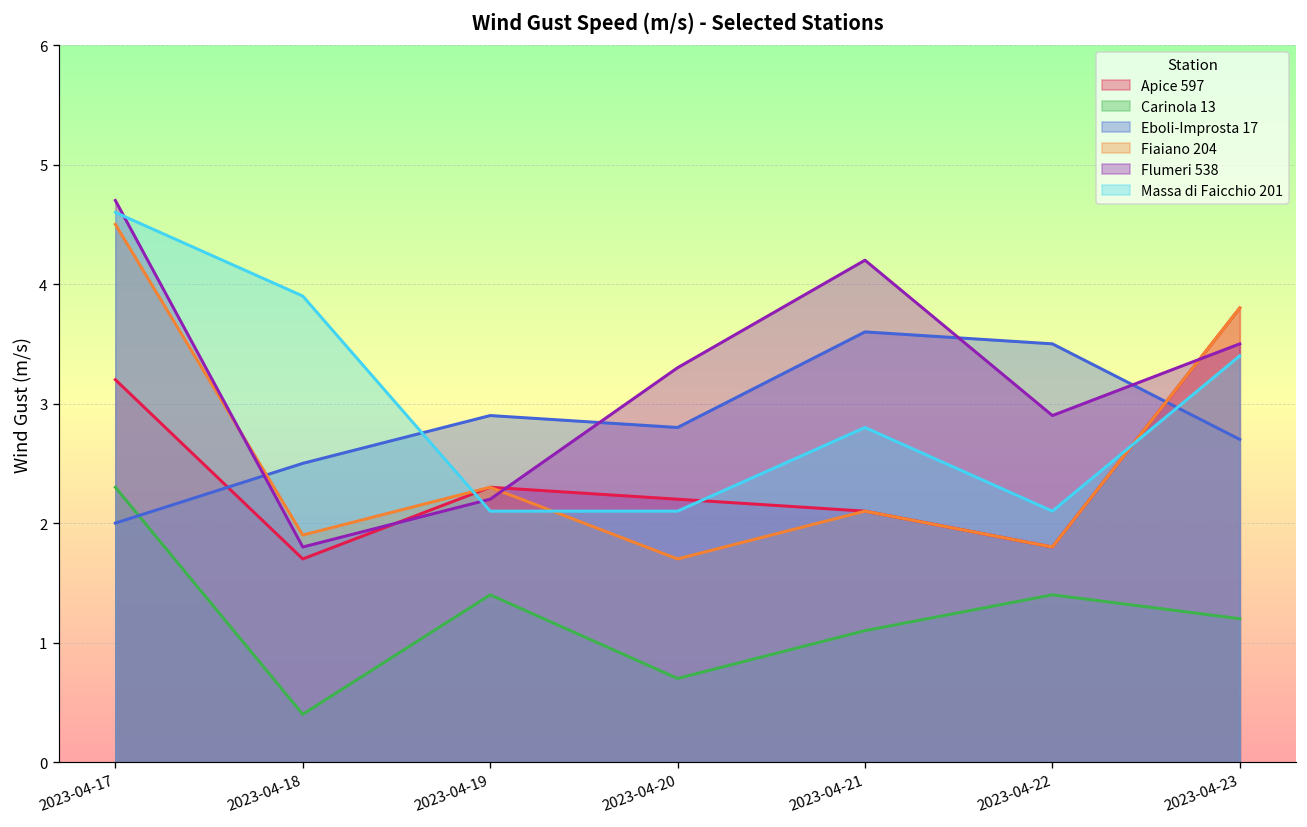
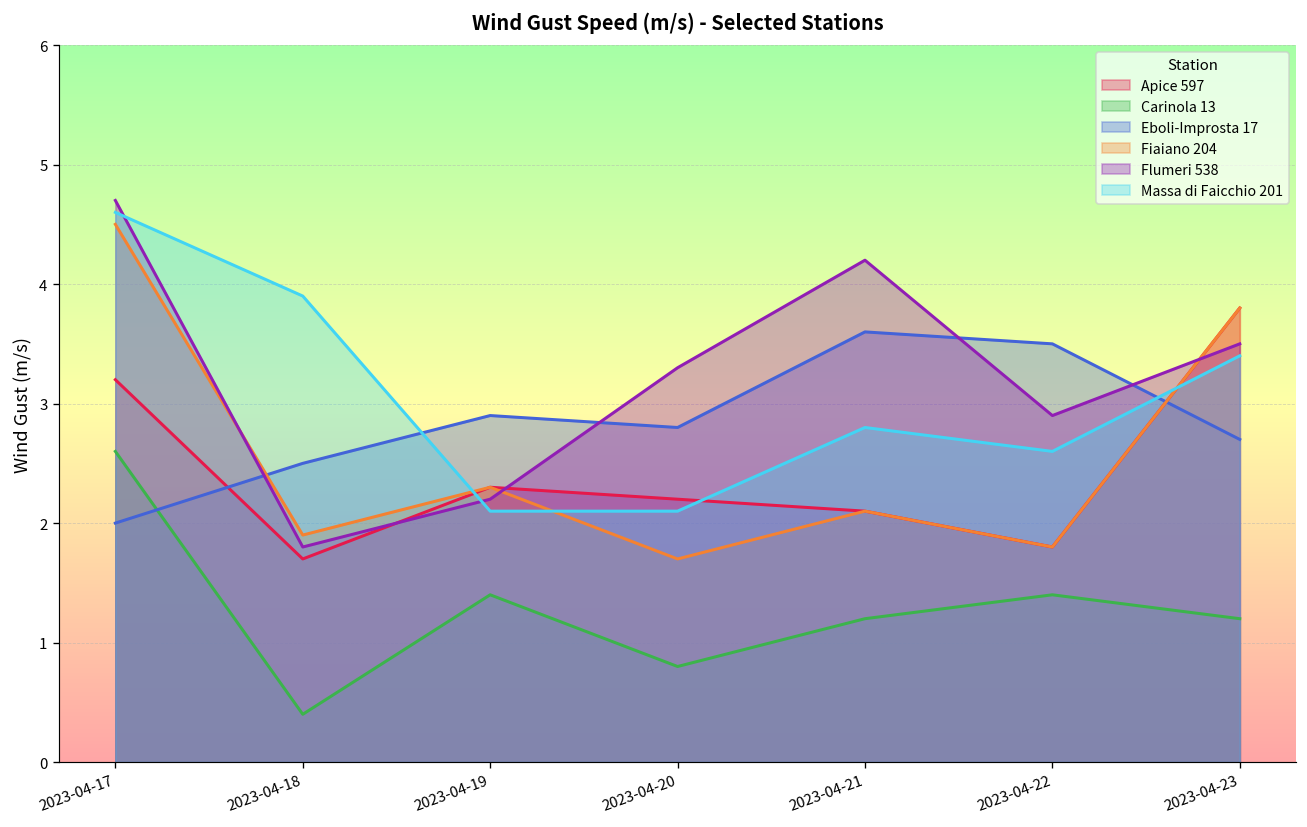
Carinola 13, 2023-04-17: 2.3 -> 2.6
Carinola 13, 2023-04-20: 0.7 -> 0.8
Carinola 13, 2023-04-21: 1.1 -> 1.2
Massa di Faicchio 201, 2023-04-22: 2.1 -> 2.6
